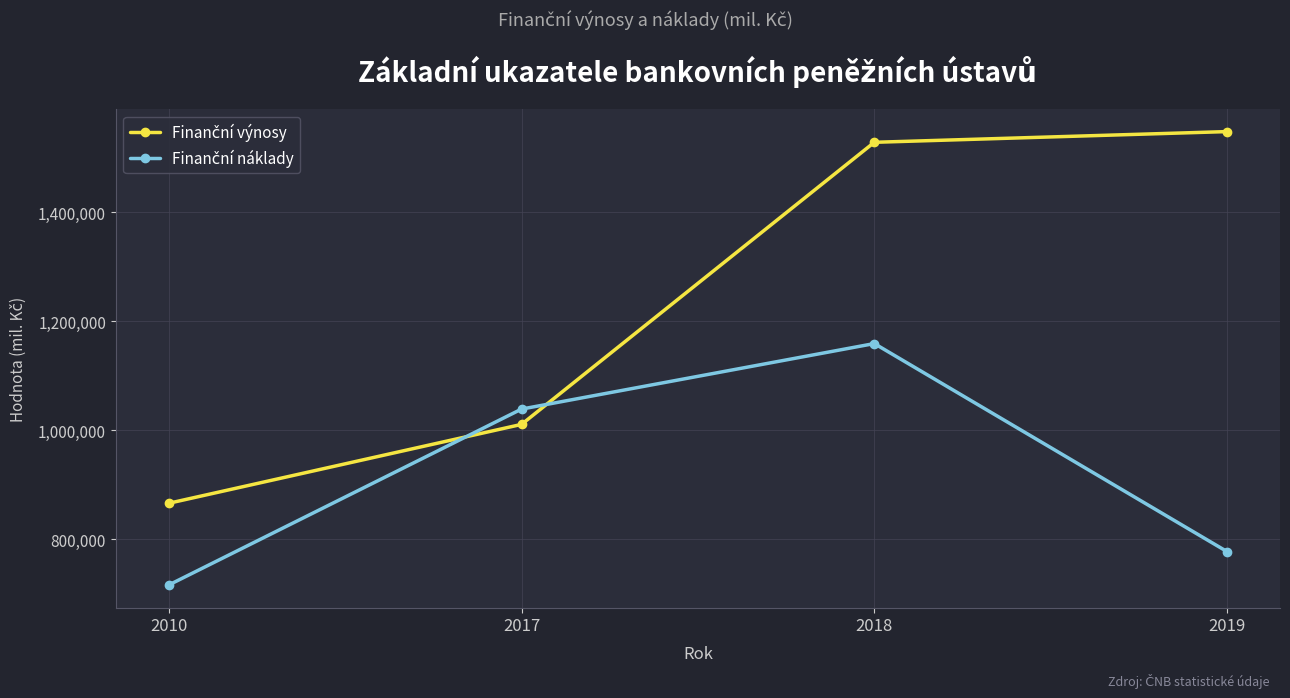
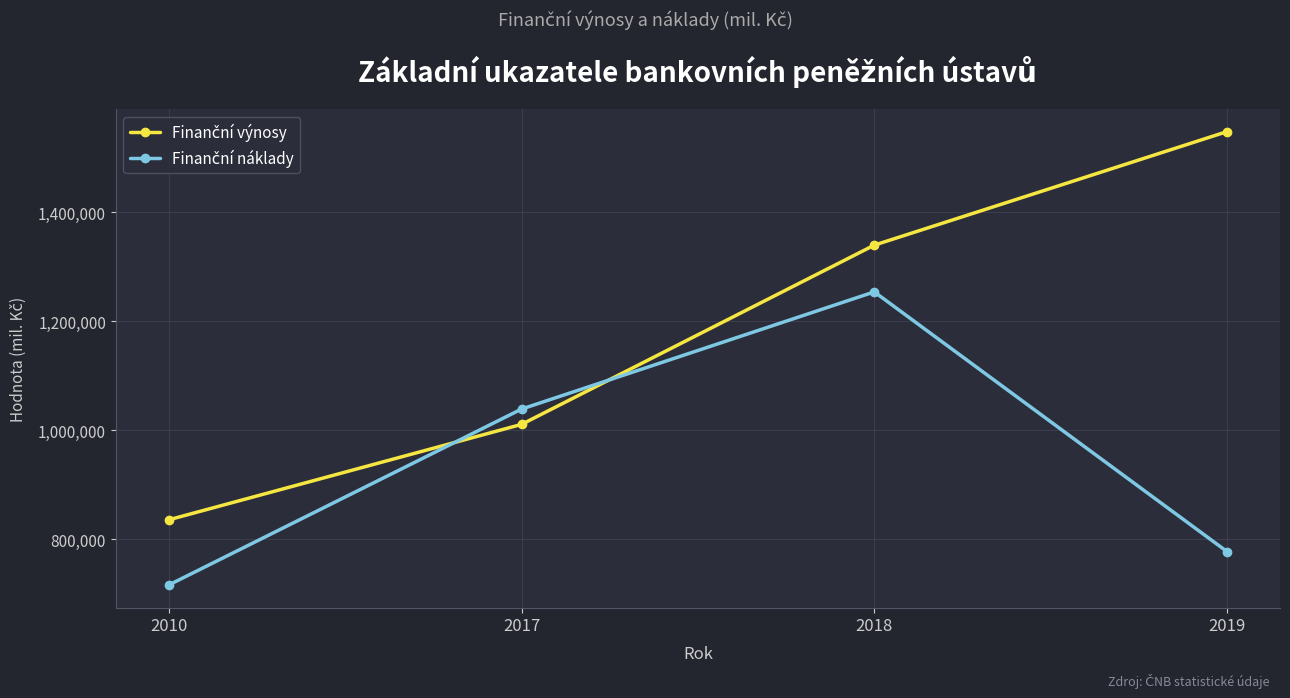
Finanční výnosy, 2010: 870,000 -> 840,000
Finanční výnosy, 2018: 1,530,000 -> 1,340,000
Finanční náklady, 2018: 1,160,000 -> 1,250,000
